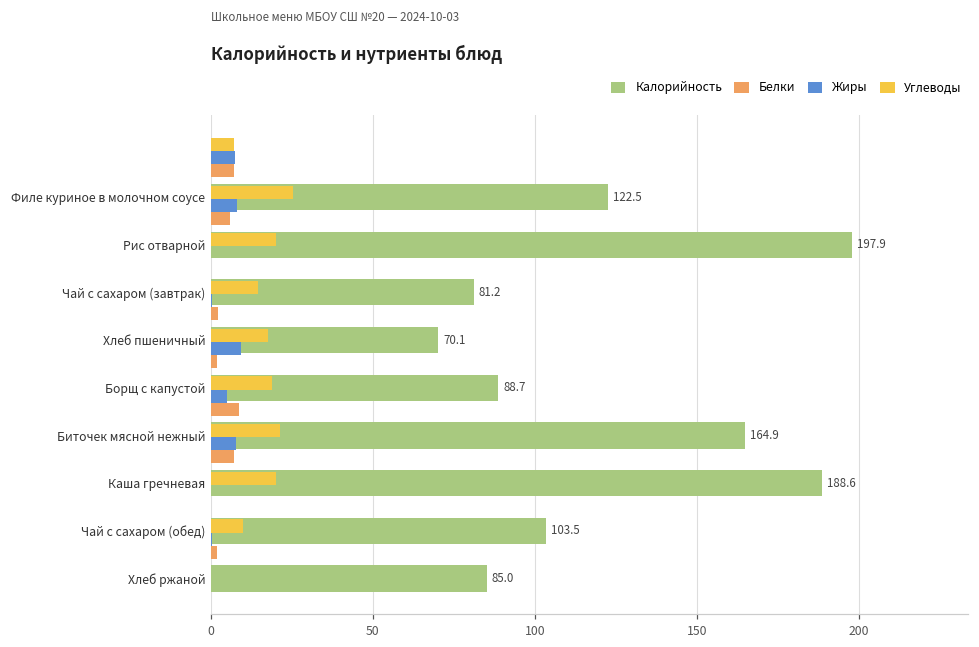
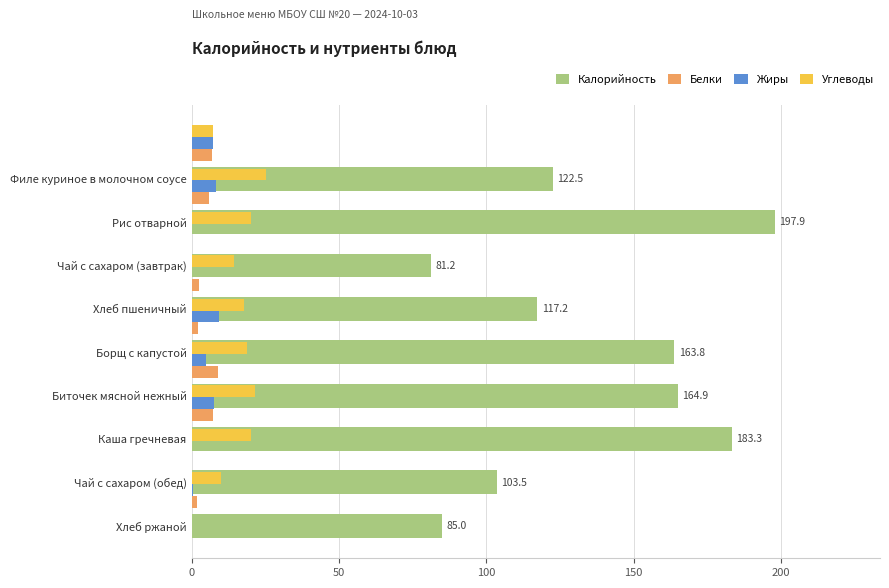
Калорийность, Хлеб пшеничный: 70.1 -> 117.2
Калорийность, Борщ с капустой: 88.7 -> 163.8
Калорийность, Каша гречневая: 188.6 -> 183.3
